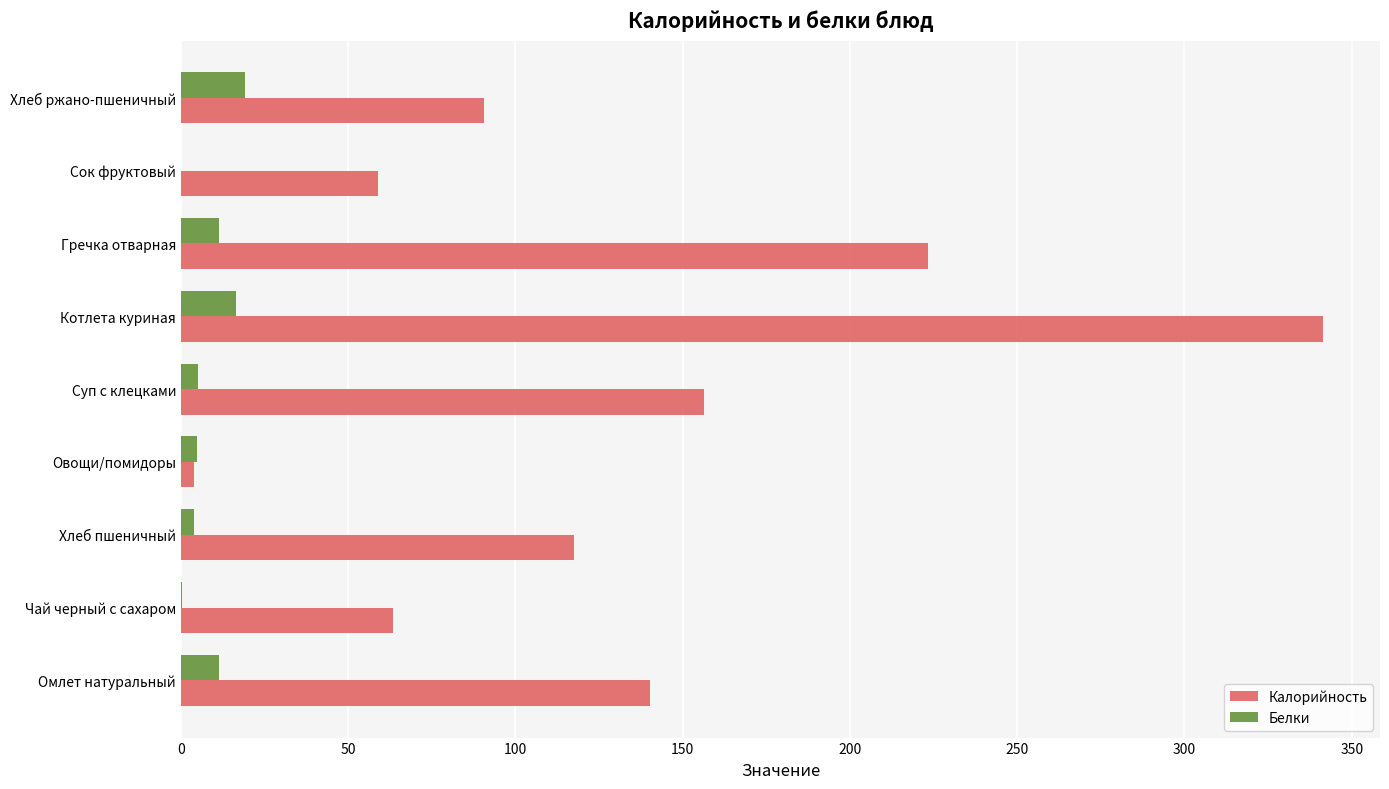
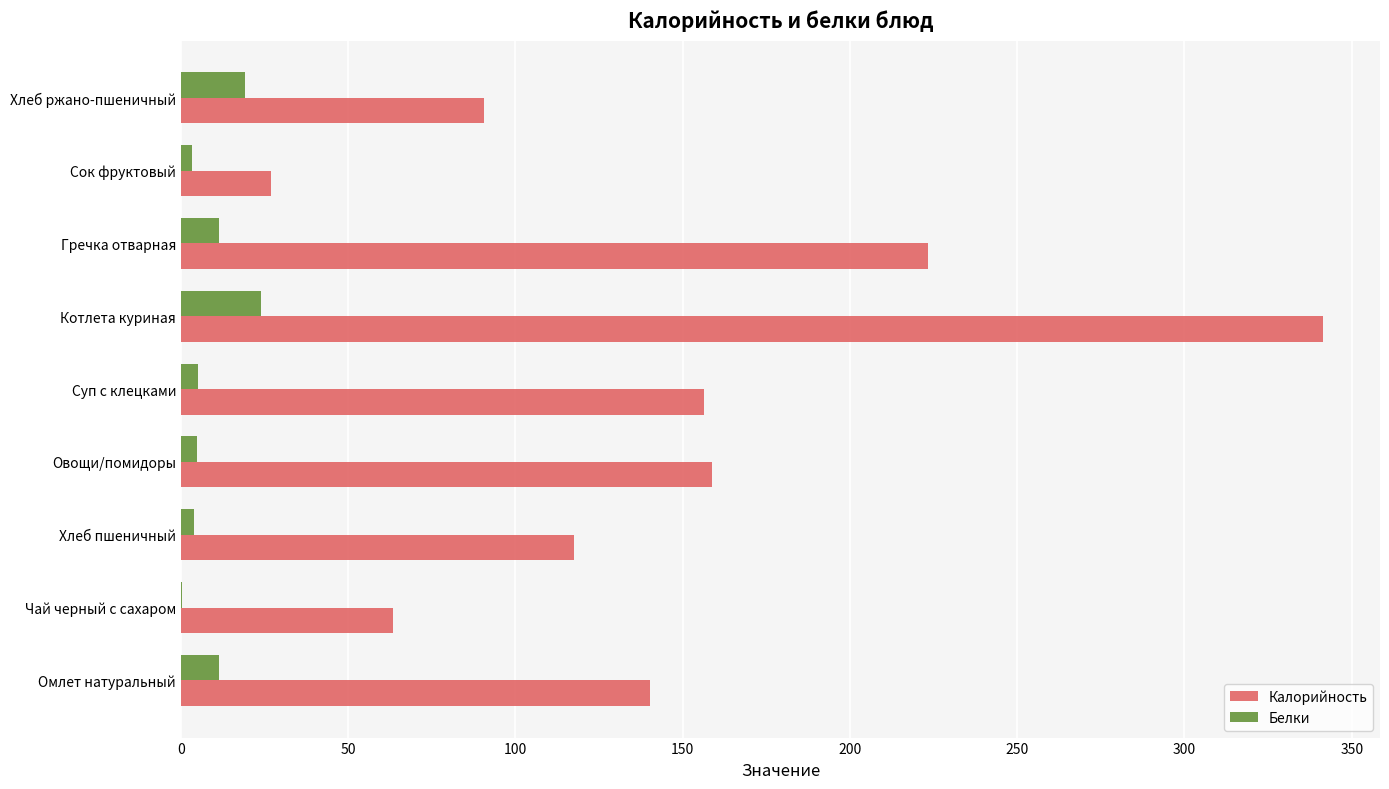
Белки, Сок фруктовый: 0 -> 3
Калорийность, Сок фруктовый: 59 -> 27
Белки, Котлета куриная: 17 -> 24
Калорийность, Овощи/помидоры: 4 -> 159
